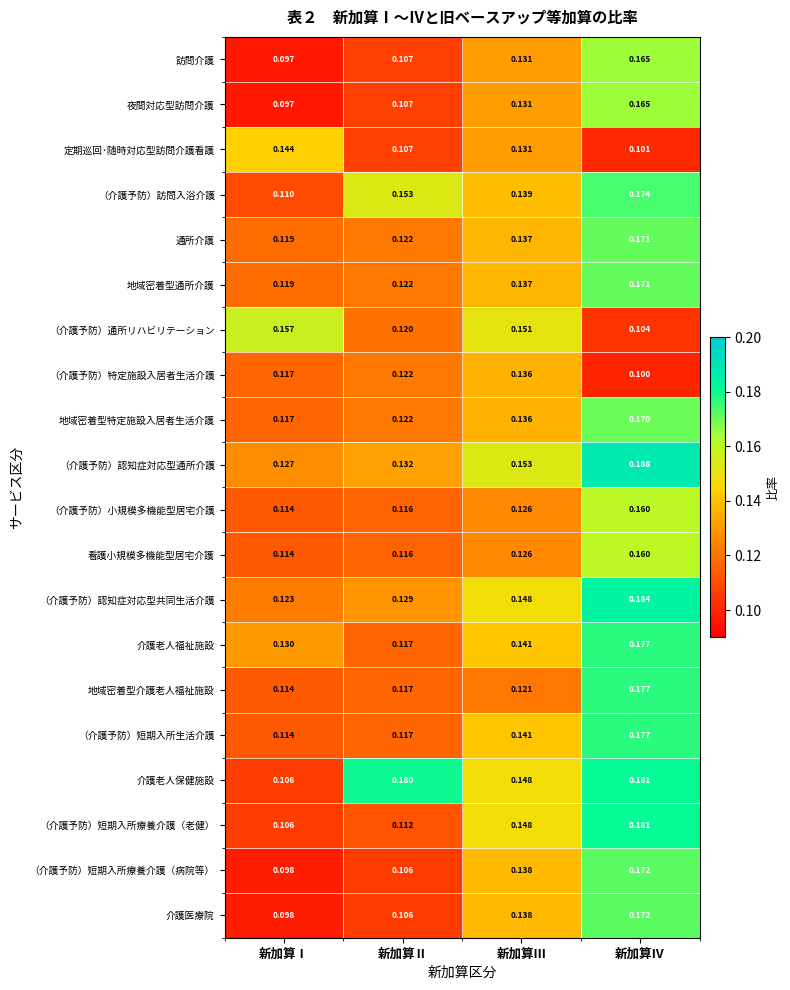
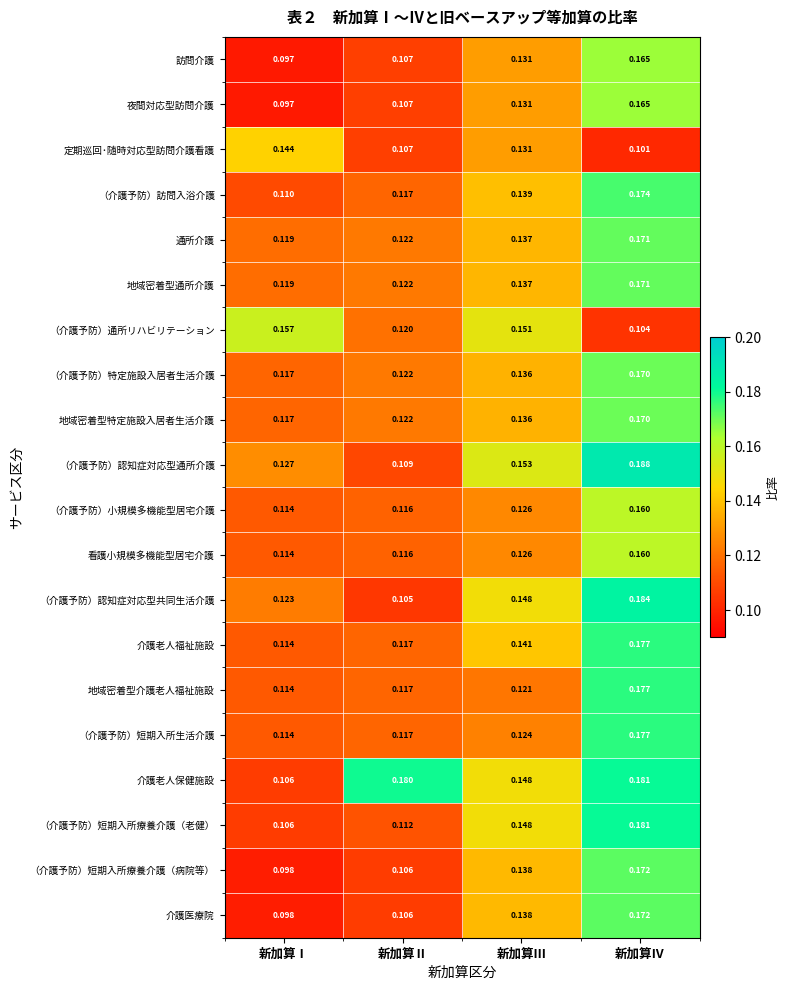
（介護予防）訪問入浴介護, 新加算Ⅱ: 0.153 -> 0.117
（介護予防）特定施設入居者生活介護, 新加算Ⅳ: 0.100 -> 0.170
（介護予防）認知症対応型通所介護, 新加算Ⅱ: 0.132 -> 0.109
（介護予防）認知症対応型共同生活介護, 新加算Ⅱ: 0.129 -> 0.105
介護老人福祉施設, 新加算Ⅰ: 0.130 -> 0.114
（介護予防）短期入所生活介護, 新加算Ⅲ: 0.141 -> 0.124
